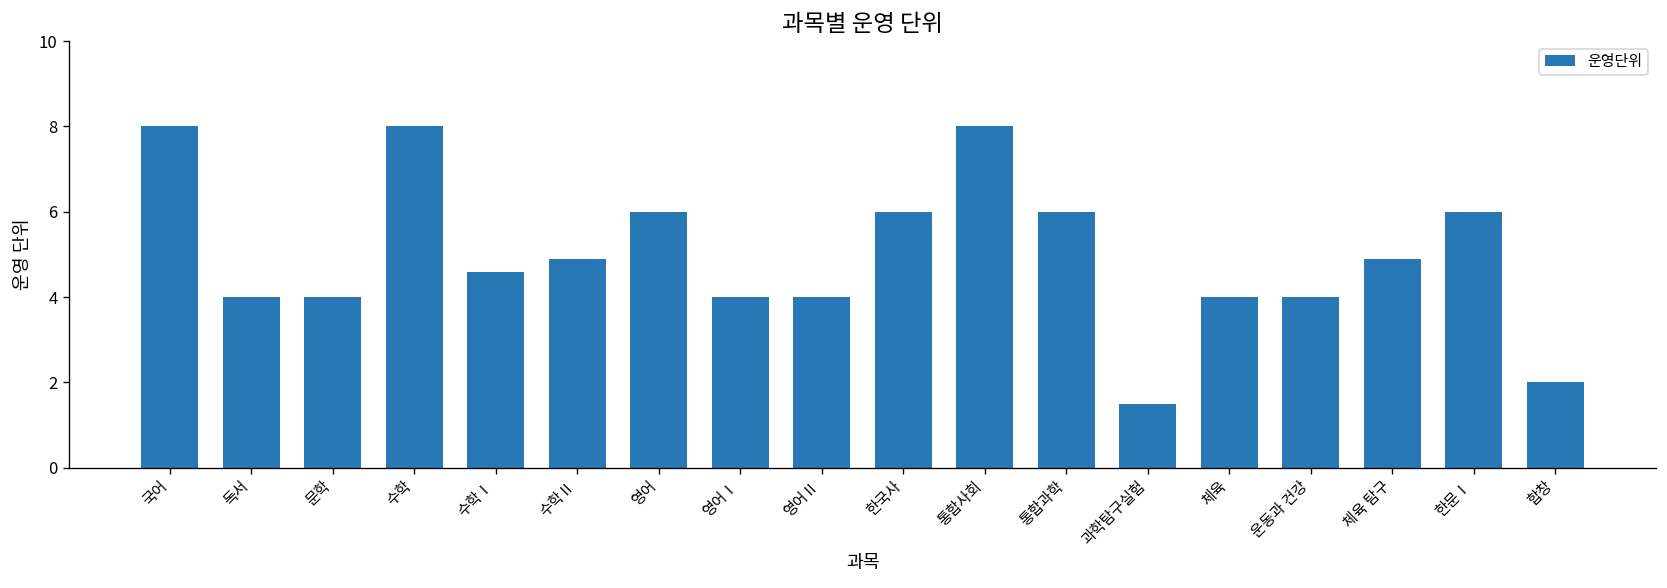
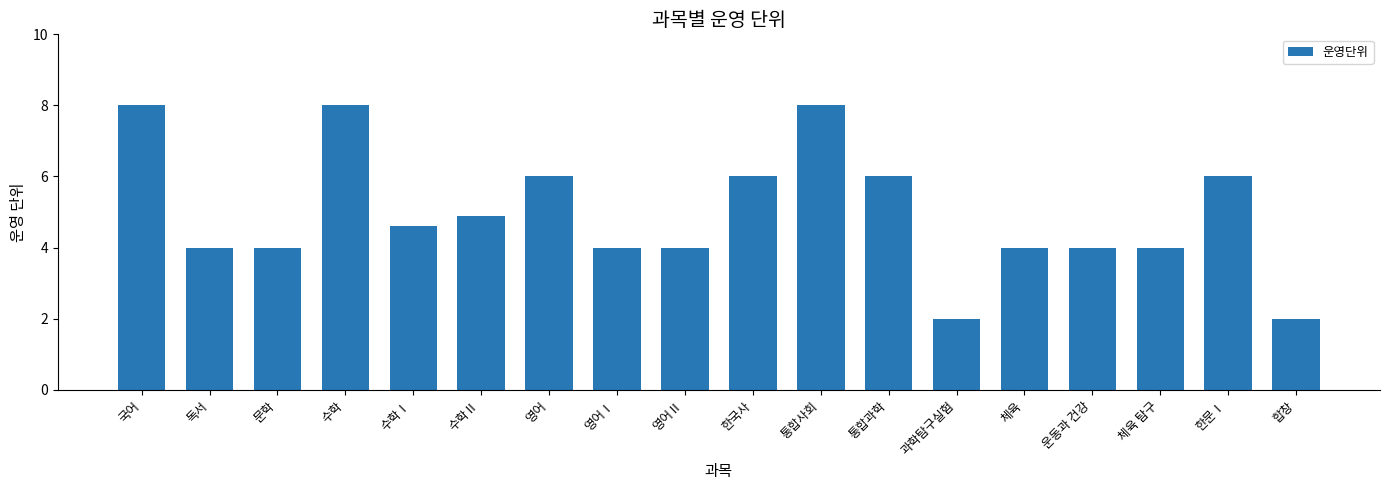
과학탐구실험: 1.5 -> 2.0
체육 탐구: 4.9 -> 4.0
